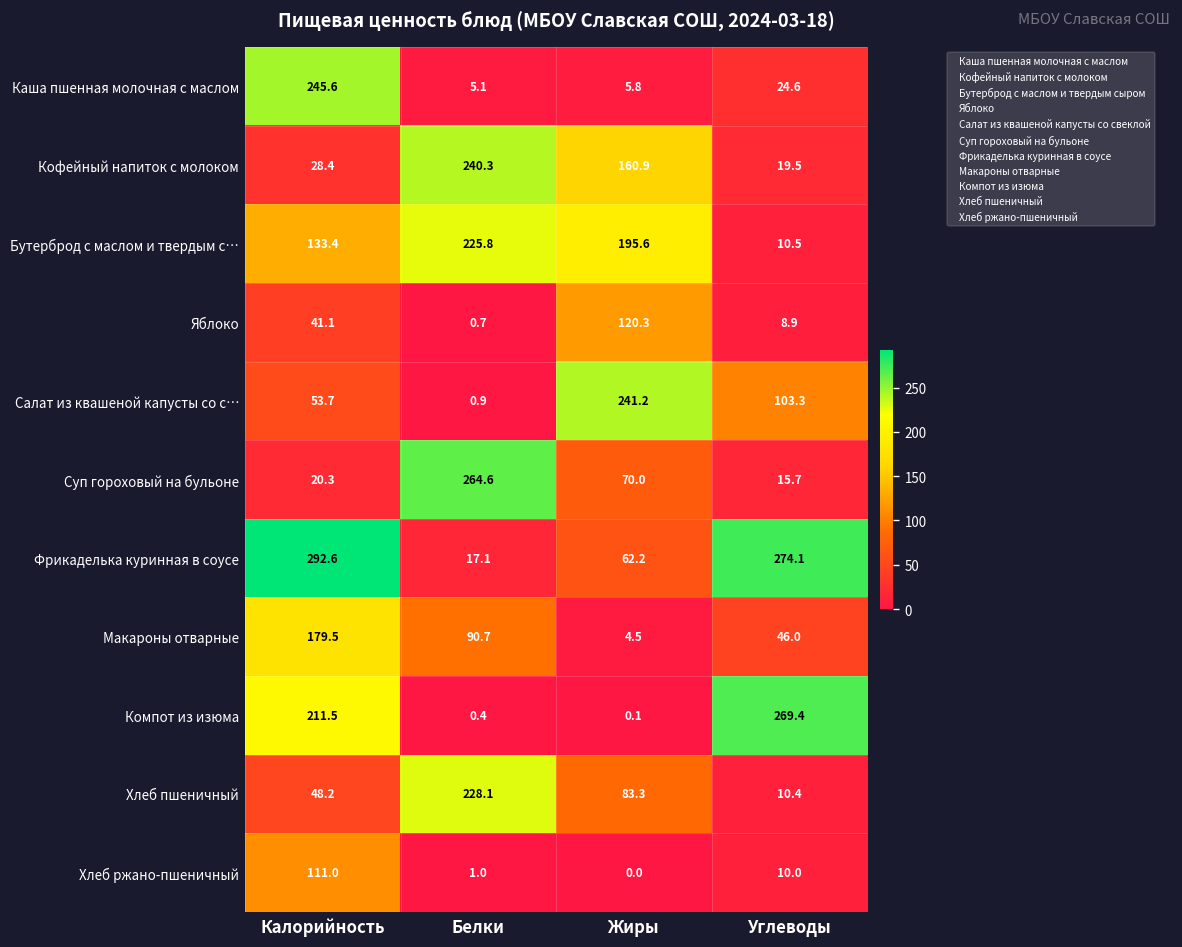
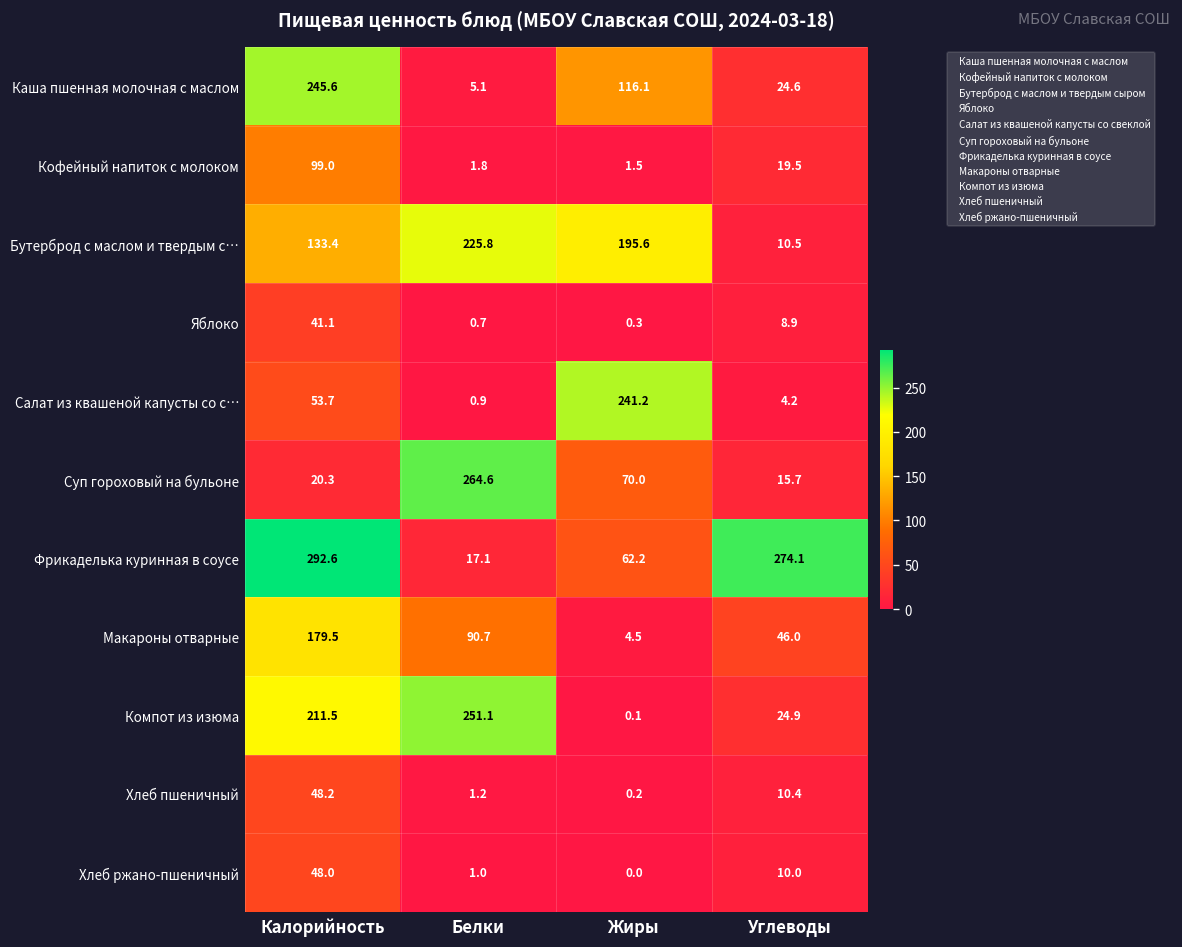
Каша пшенная молочная с маслом, Жиры: 5.8 -> 116.1
Кофейный напиток с молоком, Калорийность: 28.4 -> 99.0
Кофейный напиток с молоком, Белки: 240.3 -> 1.8
Кофейный напиток с молоком, Жиры: 160.9 -> 1.5
Яблоко, Жиры: 120.3 -> 0.3
Салат из квашеной капусты со с…, Углеводы: 103.3 -> 4.2
Компот из изюма, Белки: 0.4 -> 251.1
Компот из изюма, Углеводы: 269.4 -> 24.9
Хлеб пшеничный, Белки: 228.1 -> 1.2
Хлеб пшеничный, Жиры: 83.3 -> 0.2
Хлеб ржано-пшеничный, Калорийность: 111.0 -> 48.0
